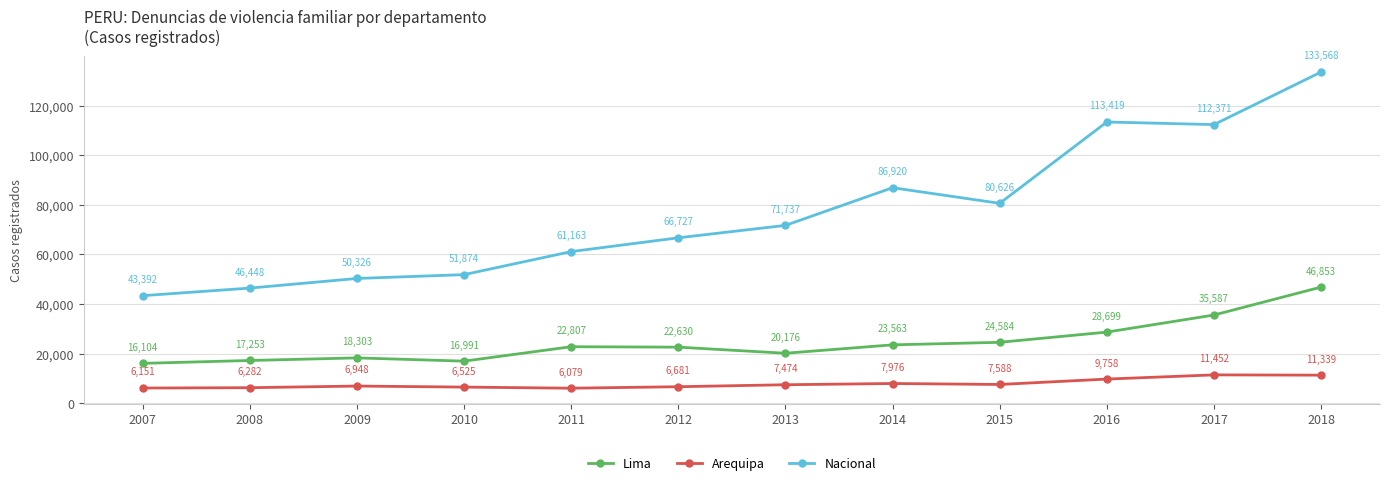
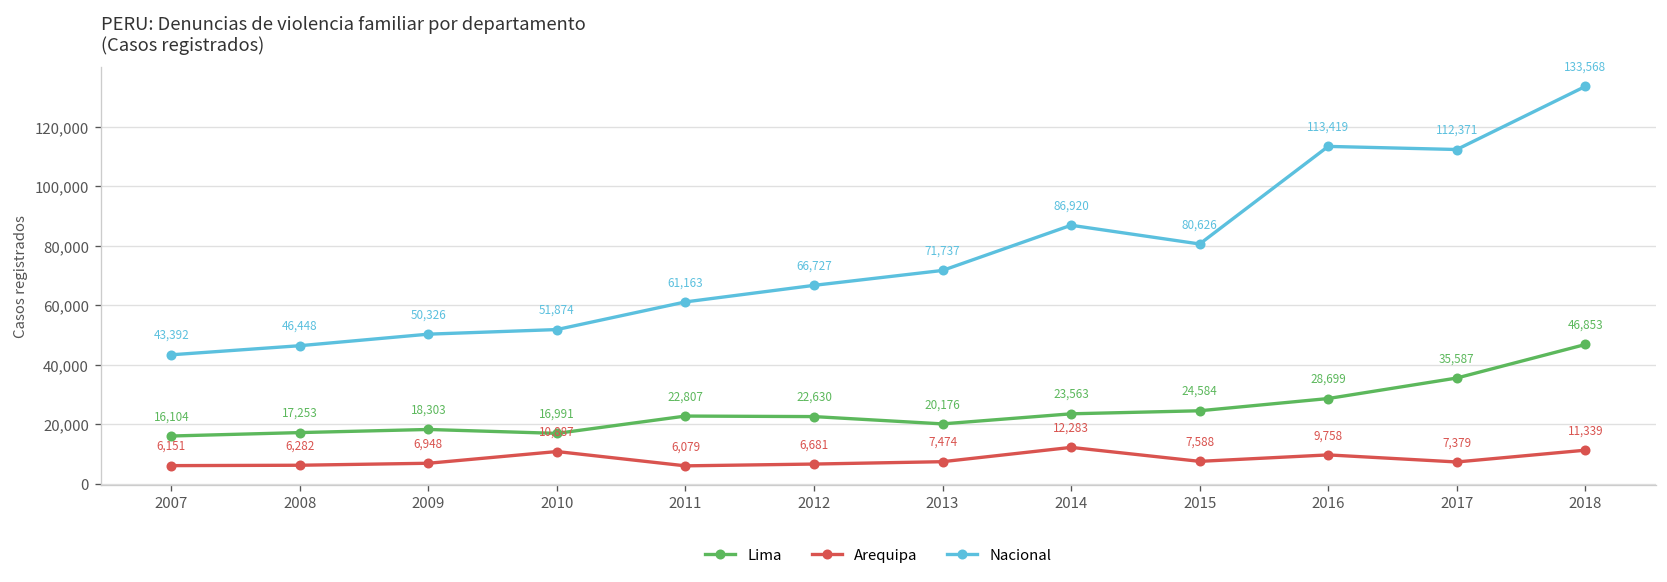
Arequipa, 2010: 6,525 -> 10,887
Arequipa, 2014: 7,976 -> 12,283
Arequipa, 2017: 11,452 -> 7,379
